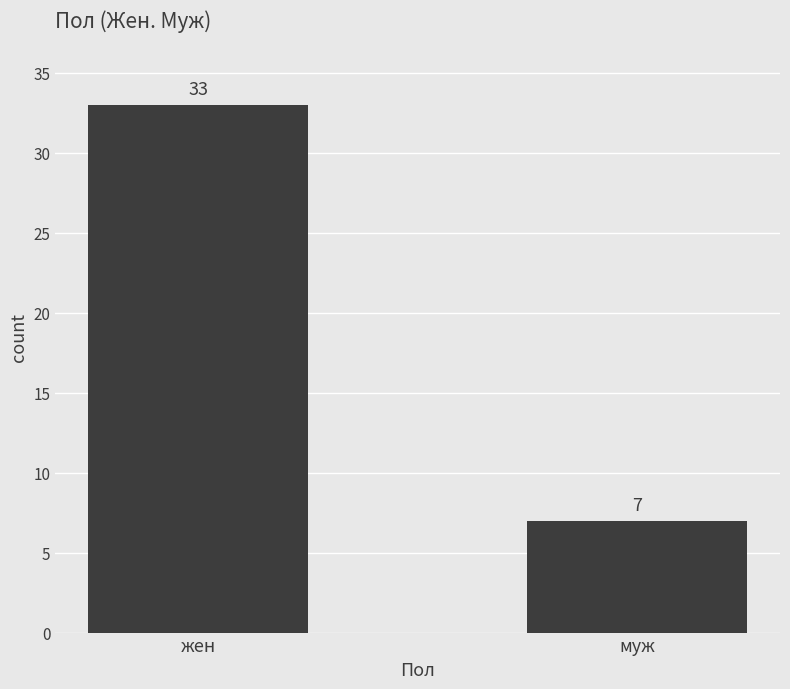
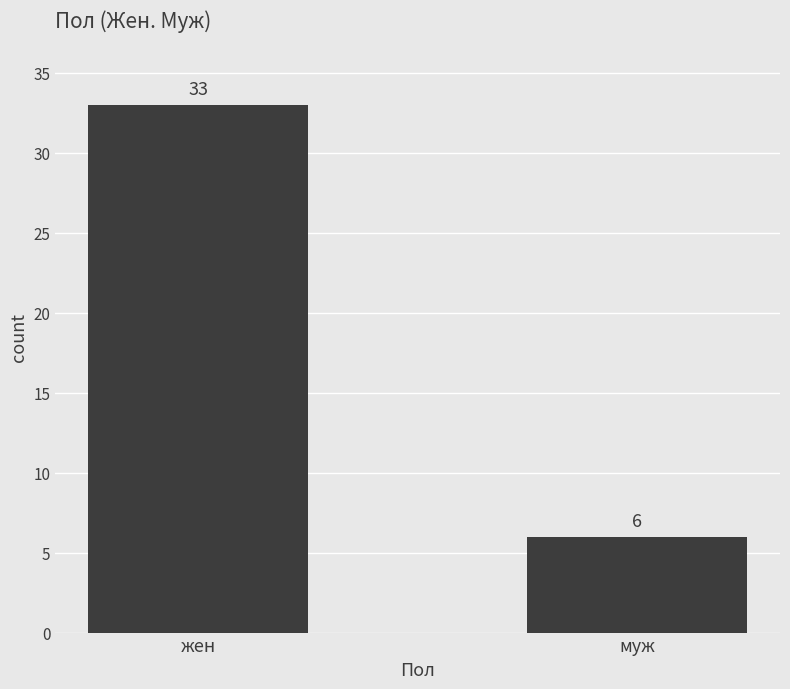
муж: 7 -> 6
